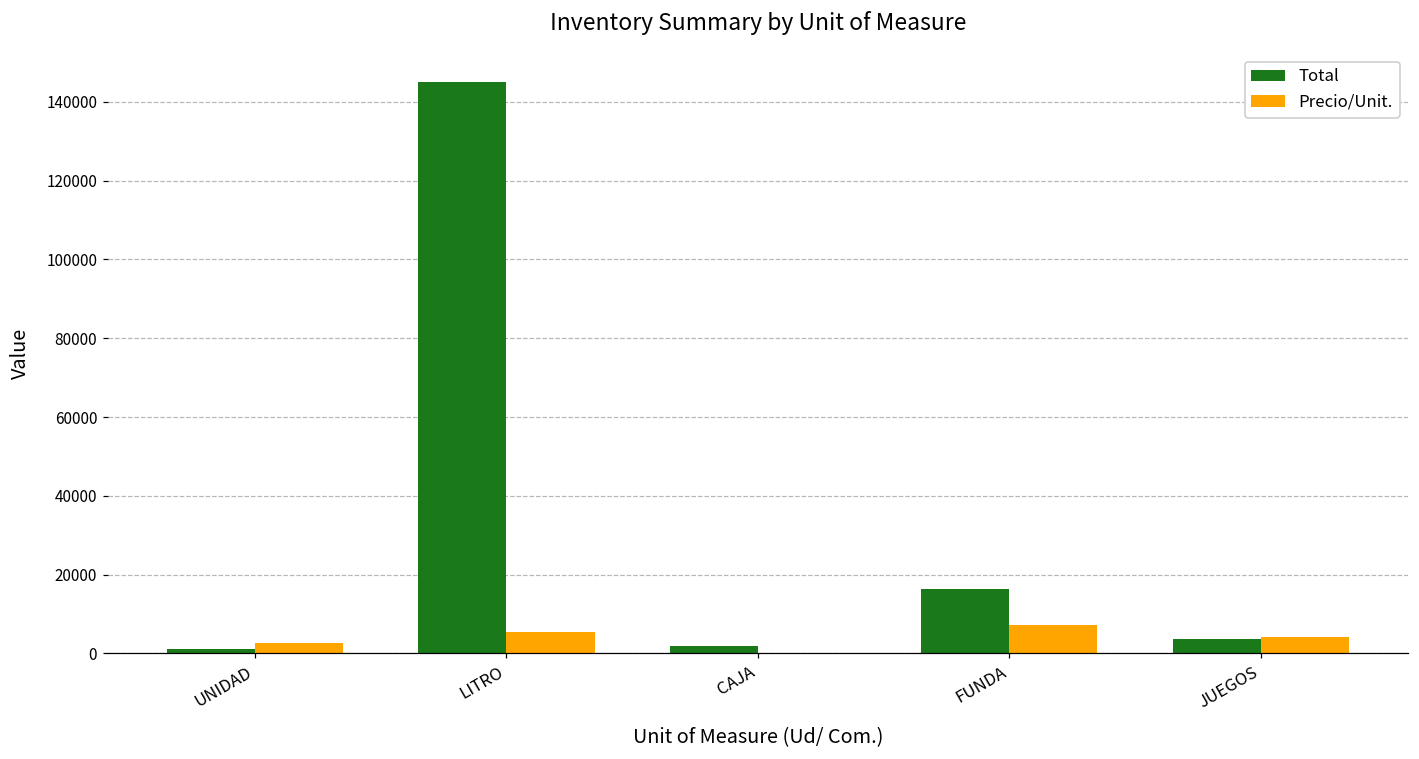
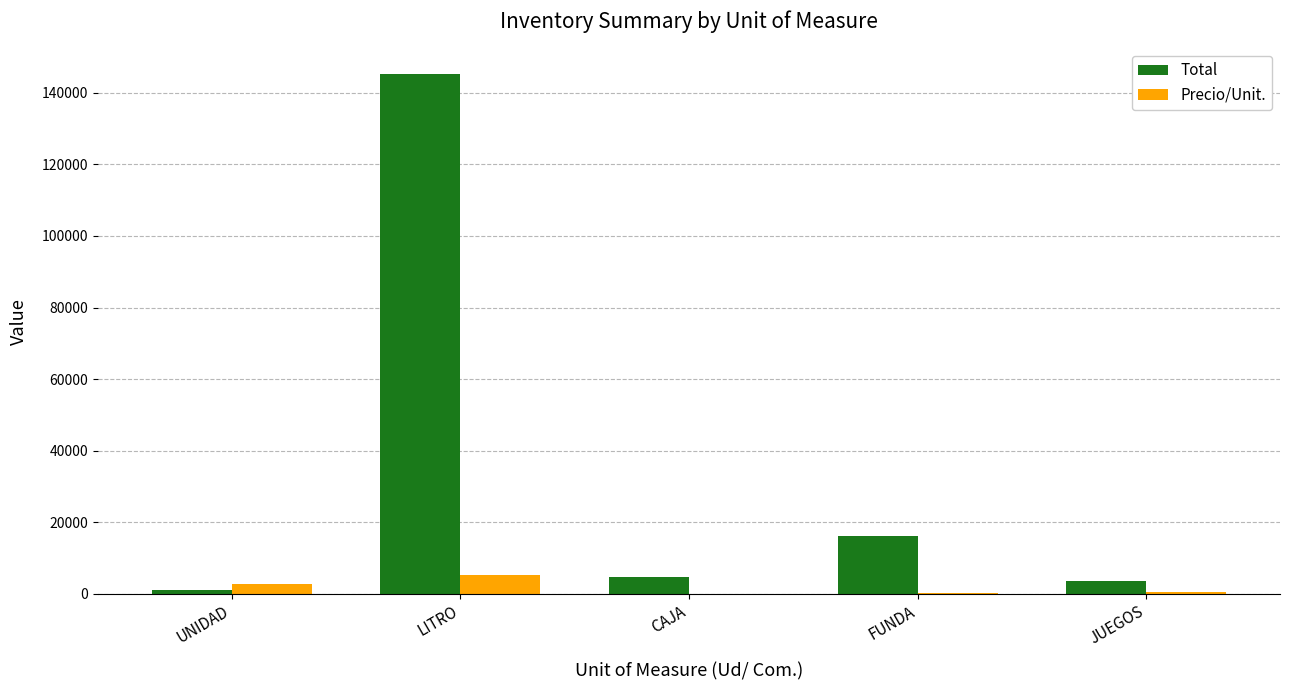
Total, CAJA: 2000 -> 5000
Precio/Unit., FUNDA: 7000 -> 0
Precio/Unit., JUEGOS: 4000 -> 0
